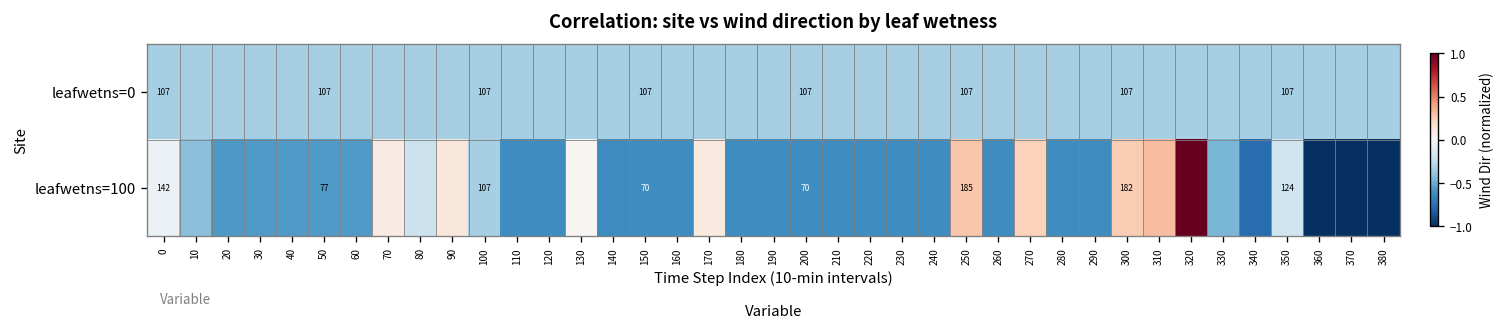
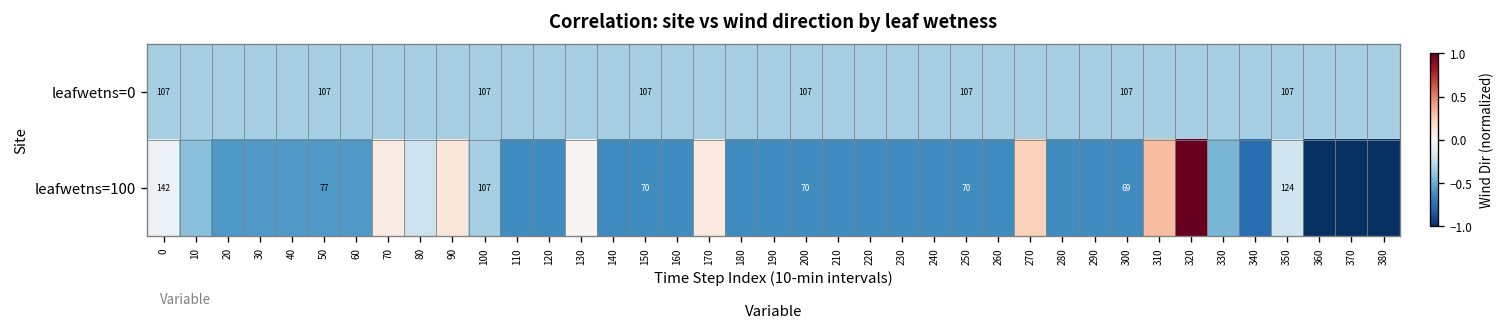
leafwetns=100, 250: 185 -> 70
leafwetns=100, 300: 182 -> 69
